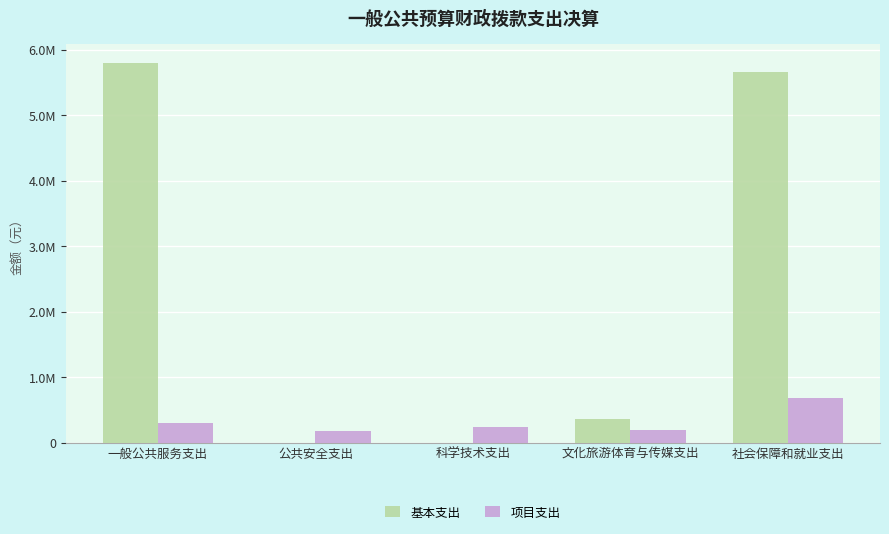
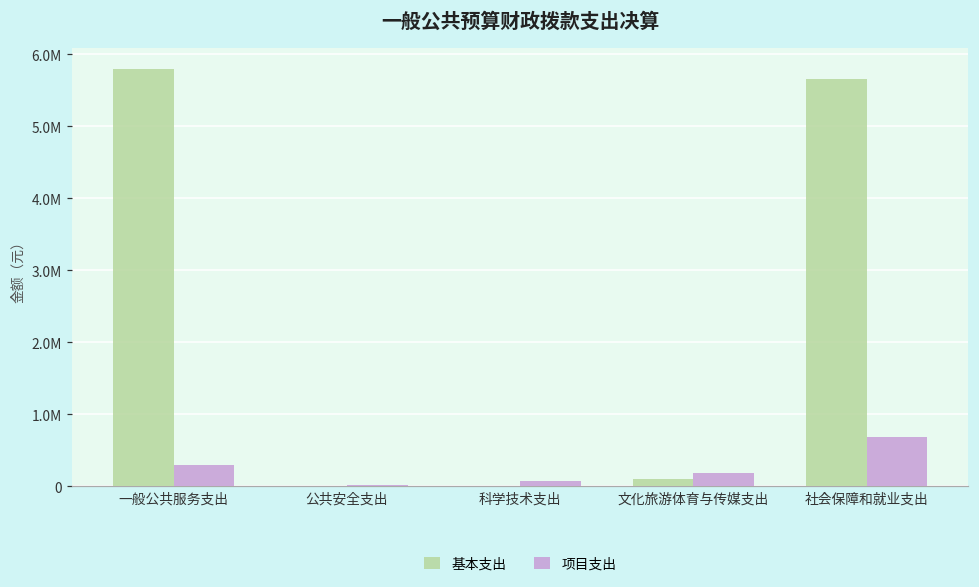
项目支出, 公共安全支出: 200000 -> 0
项目支出, 科学技术支出: 200000 -> 100000
基本支出, 文化旅游体育与传媒支出: 400000 -> 100000
